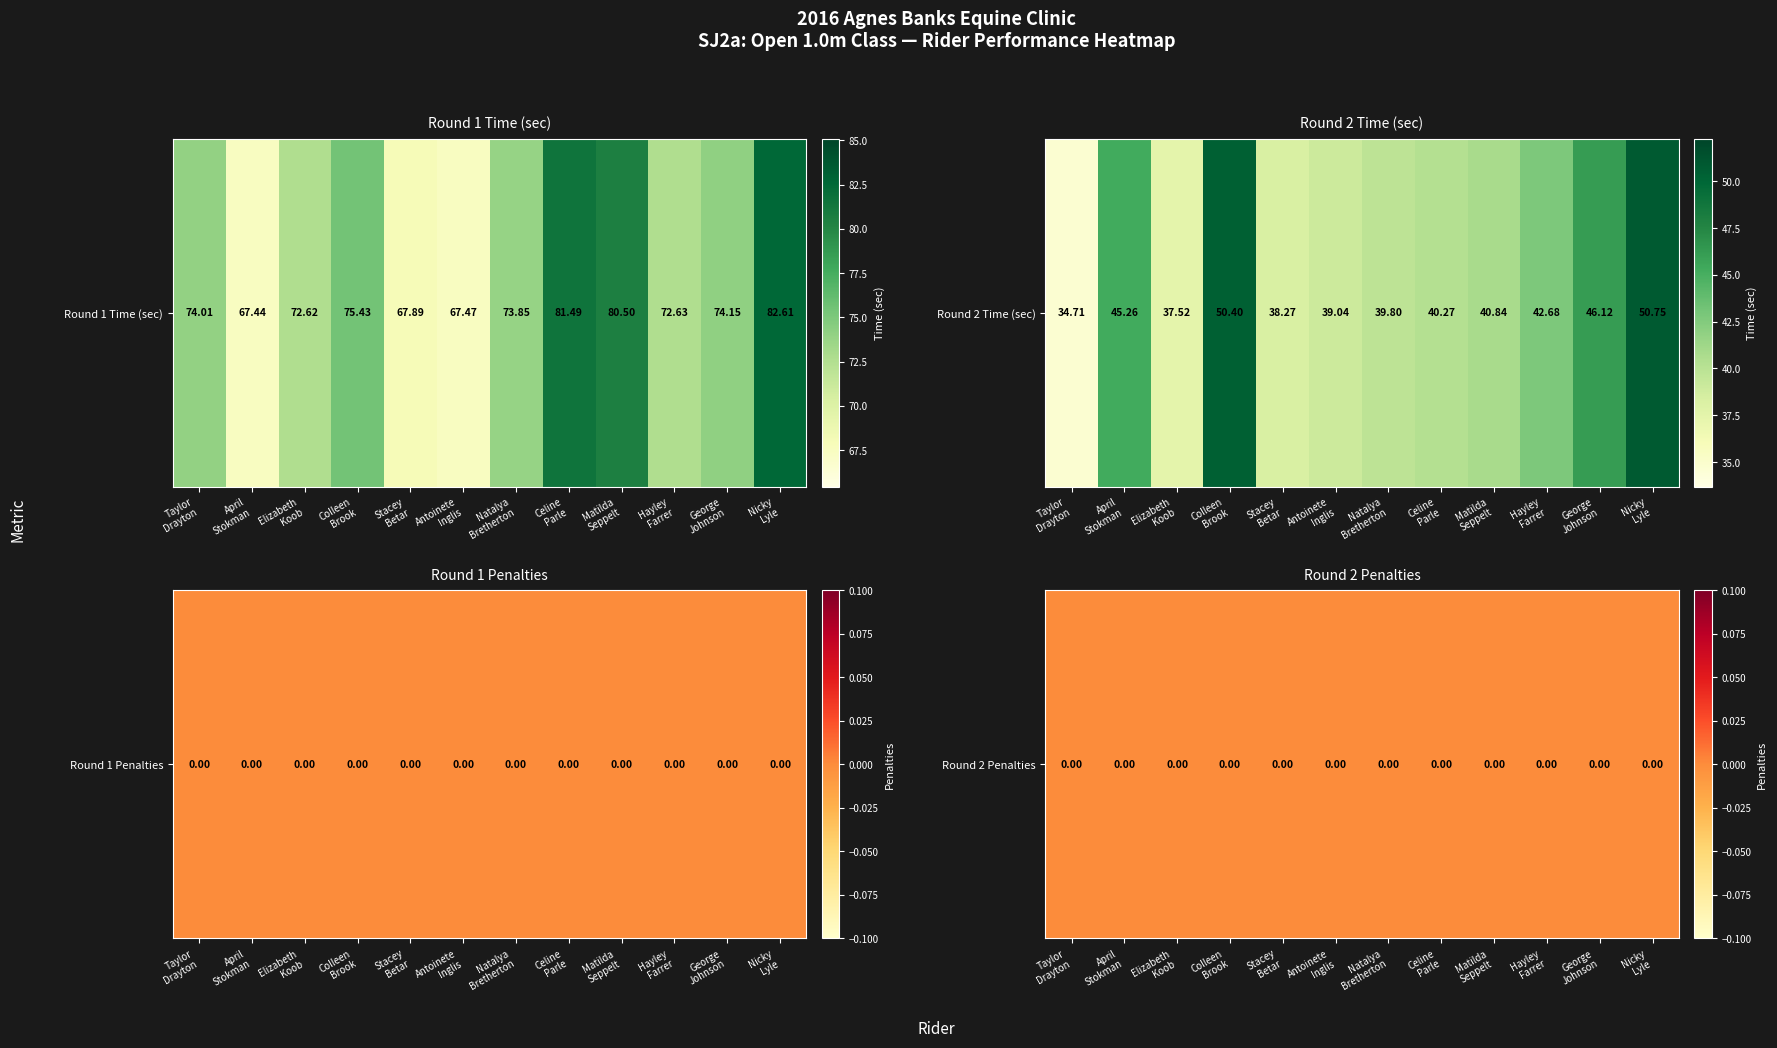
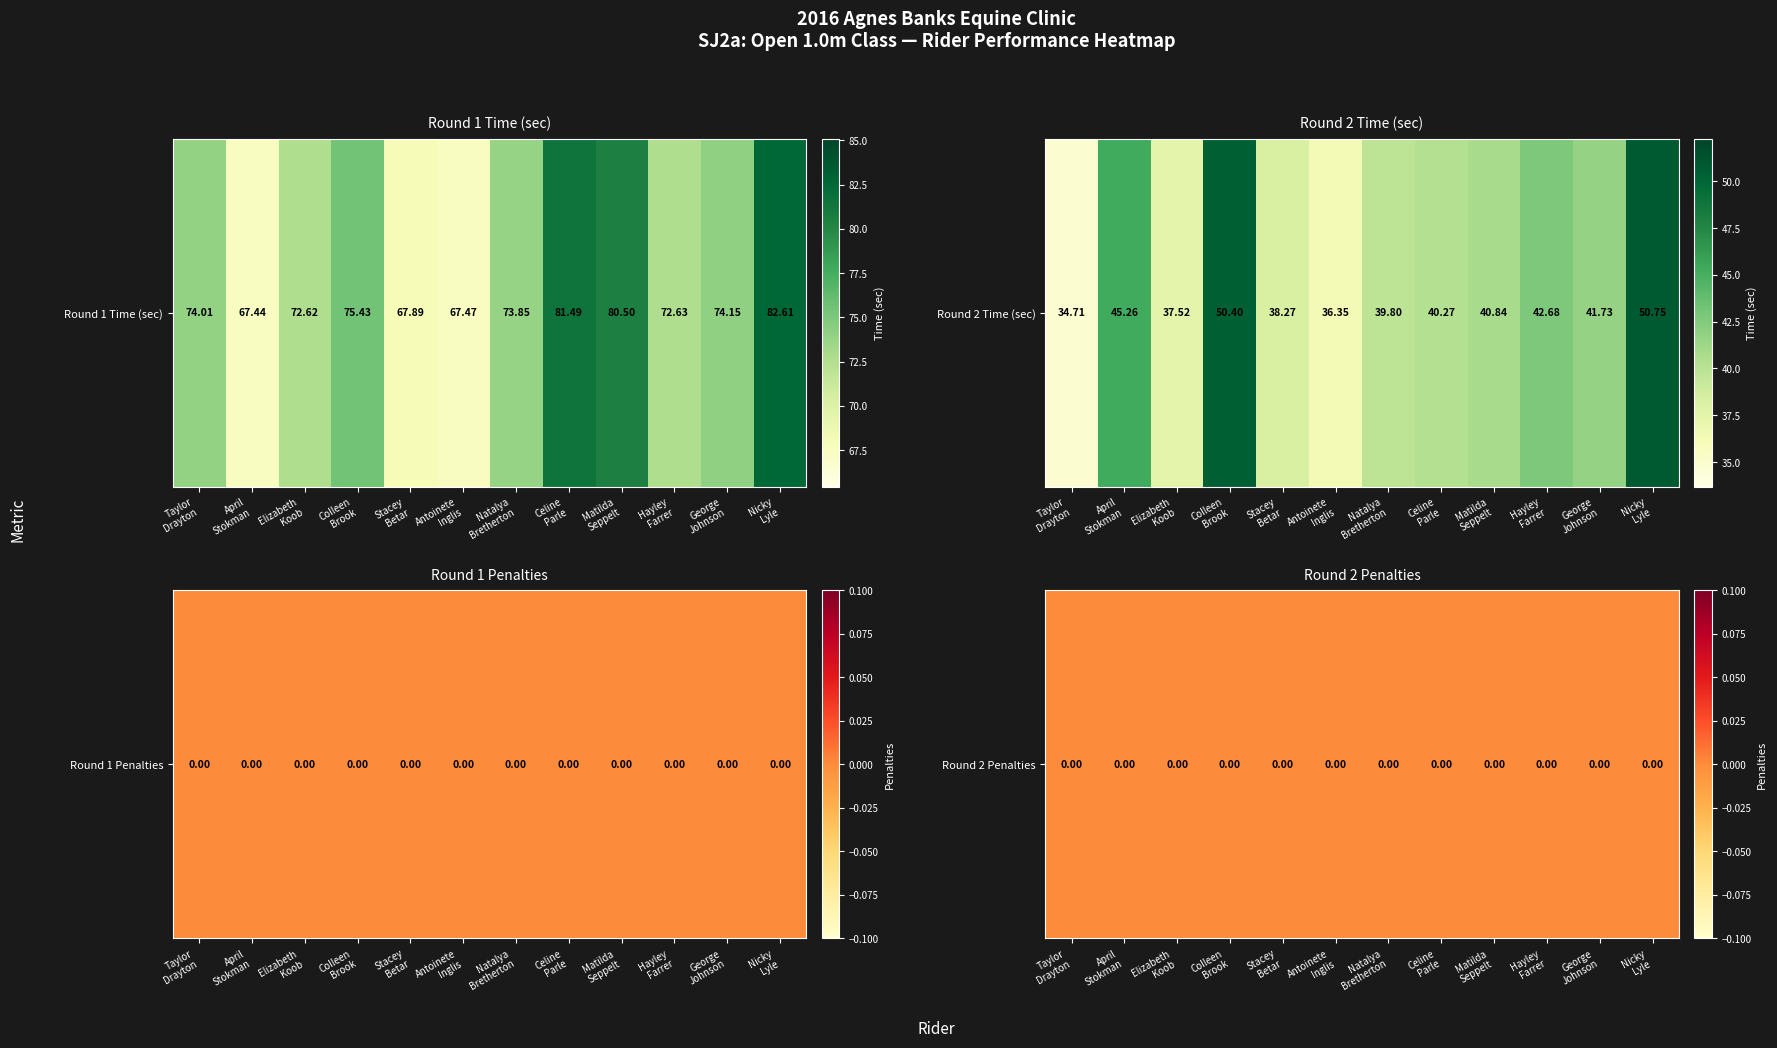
Round 2 Time (sec), Round 2 Time (sec), Antoinete Inglis: 39.04 -> 36.35
Round 2 Time (sec), Round 2 Time (sec), George Johnson: 46.12 -> 41.73
